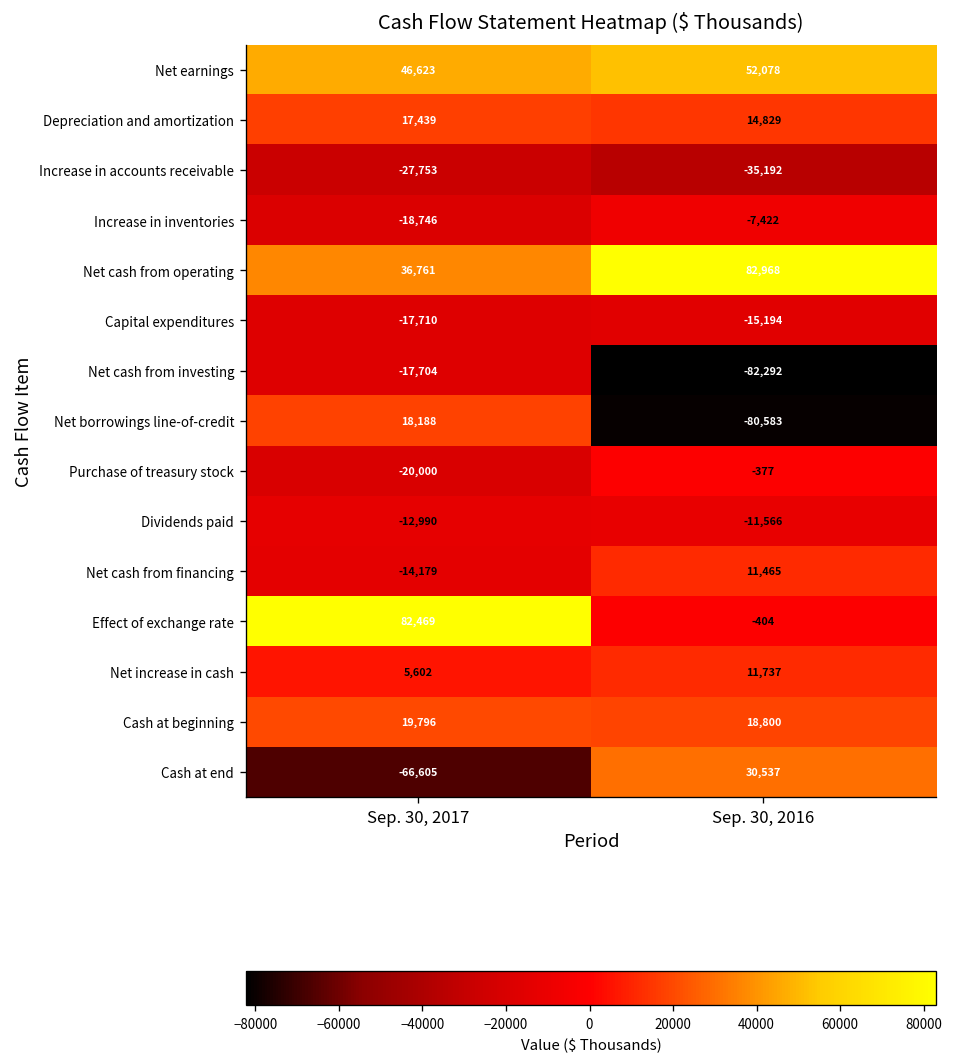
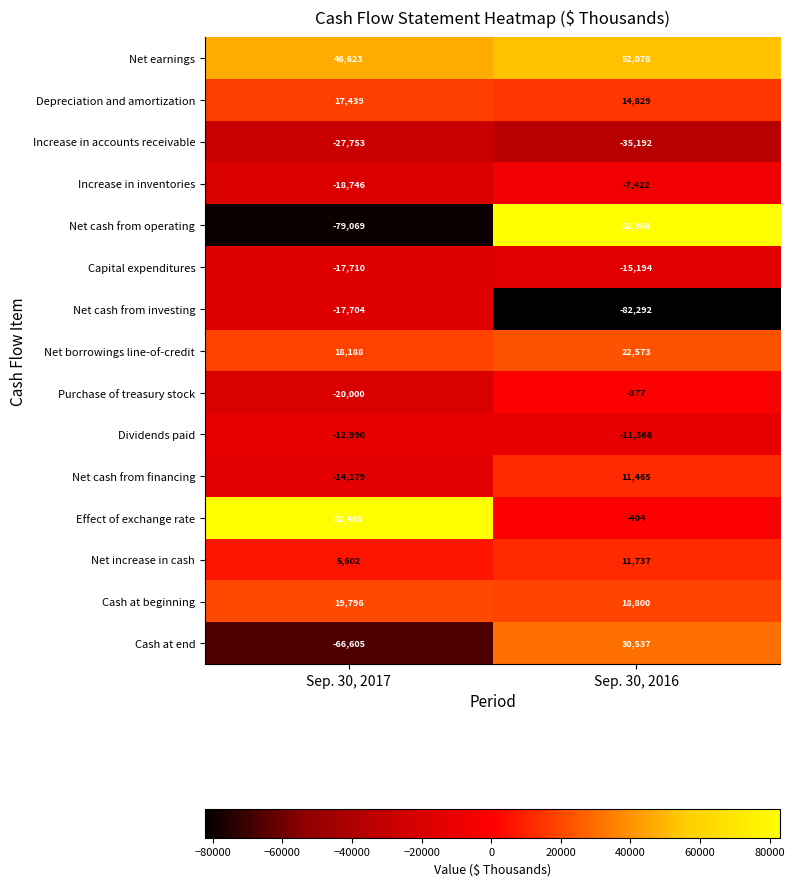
Net cash from operating, Sep. 30, 2017: 36,761 -> -79,069
Net borrowings line-of-credit, Sep. 30, 2016: -80,583 -> 22,573
